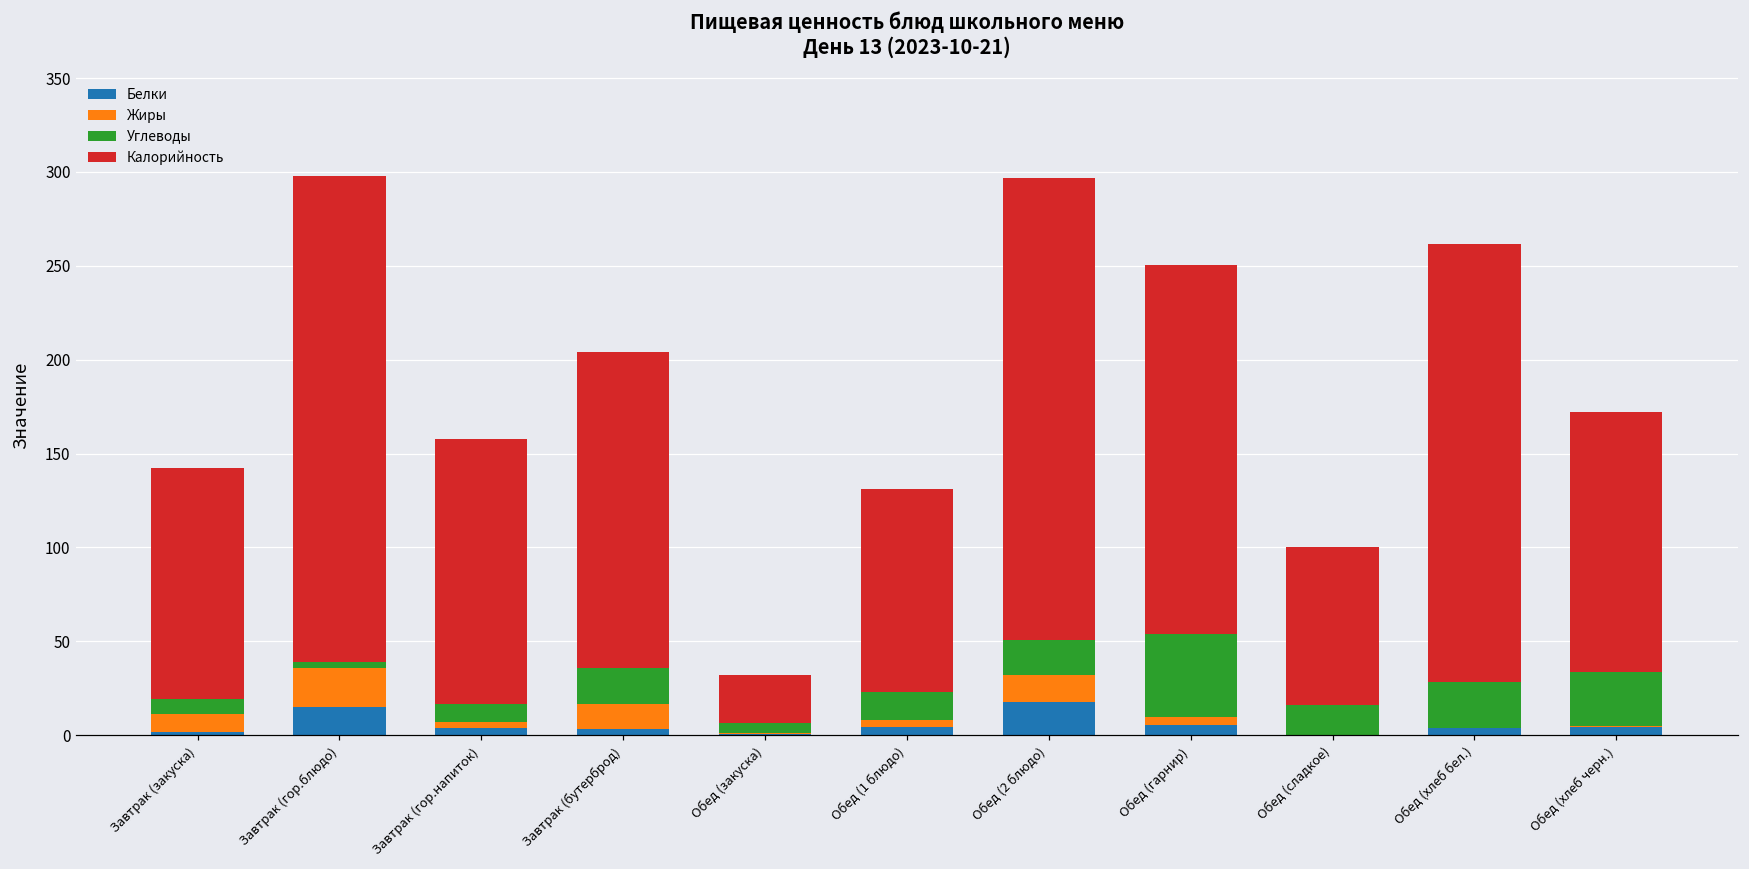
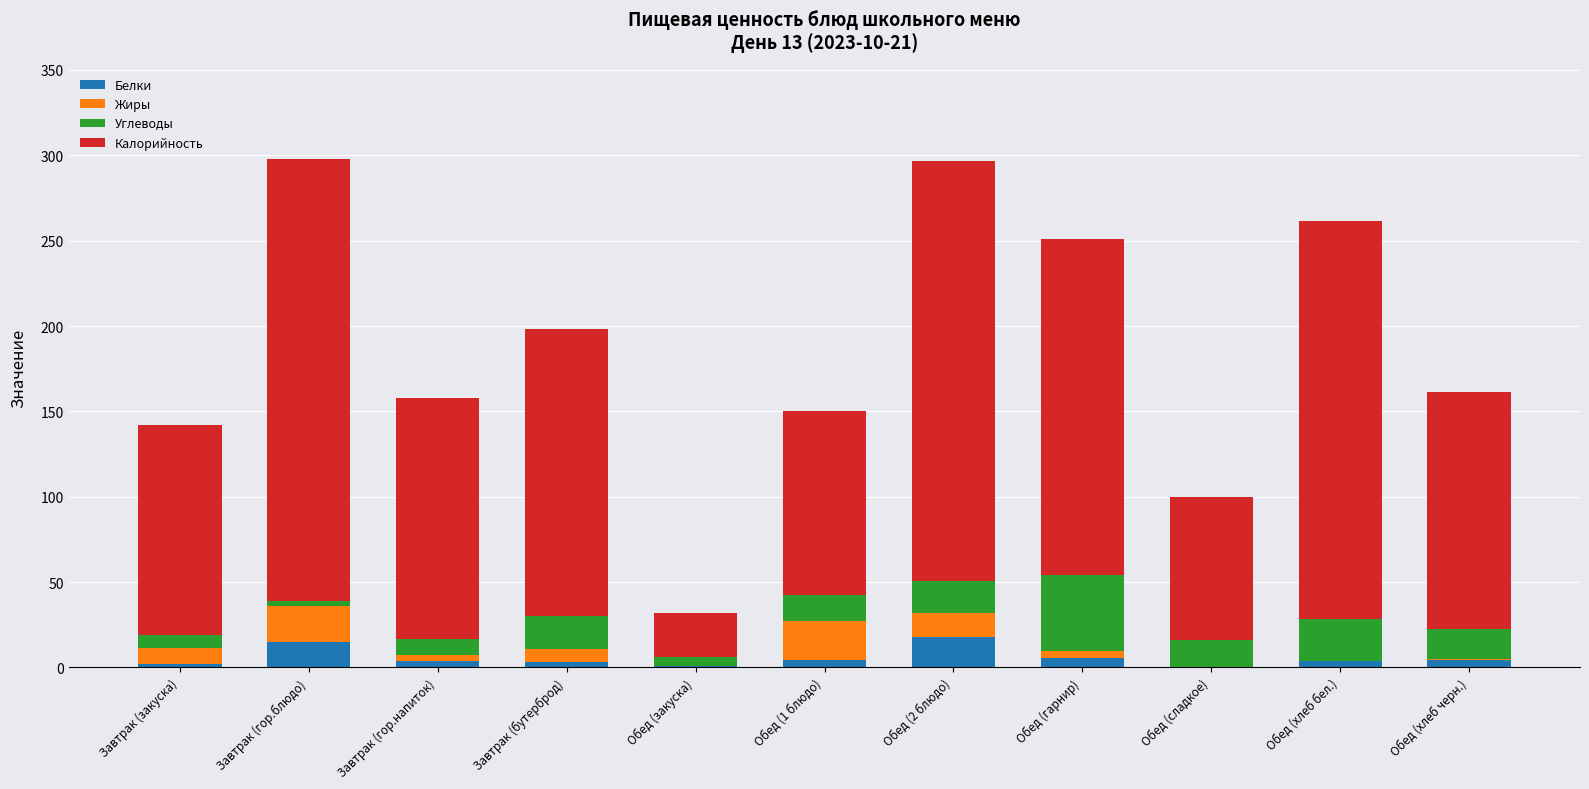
Жиры, Завтрак (бутерброд): 13 -> 8
Жиры, Обед (1 блюдо): 3 -> 23
Углеводы, Обед (хлеб черн.): 29 -> 18
